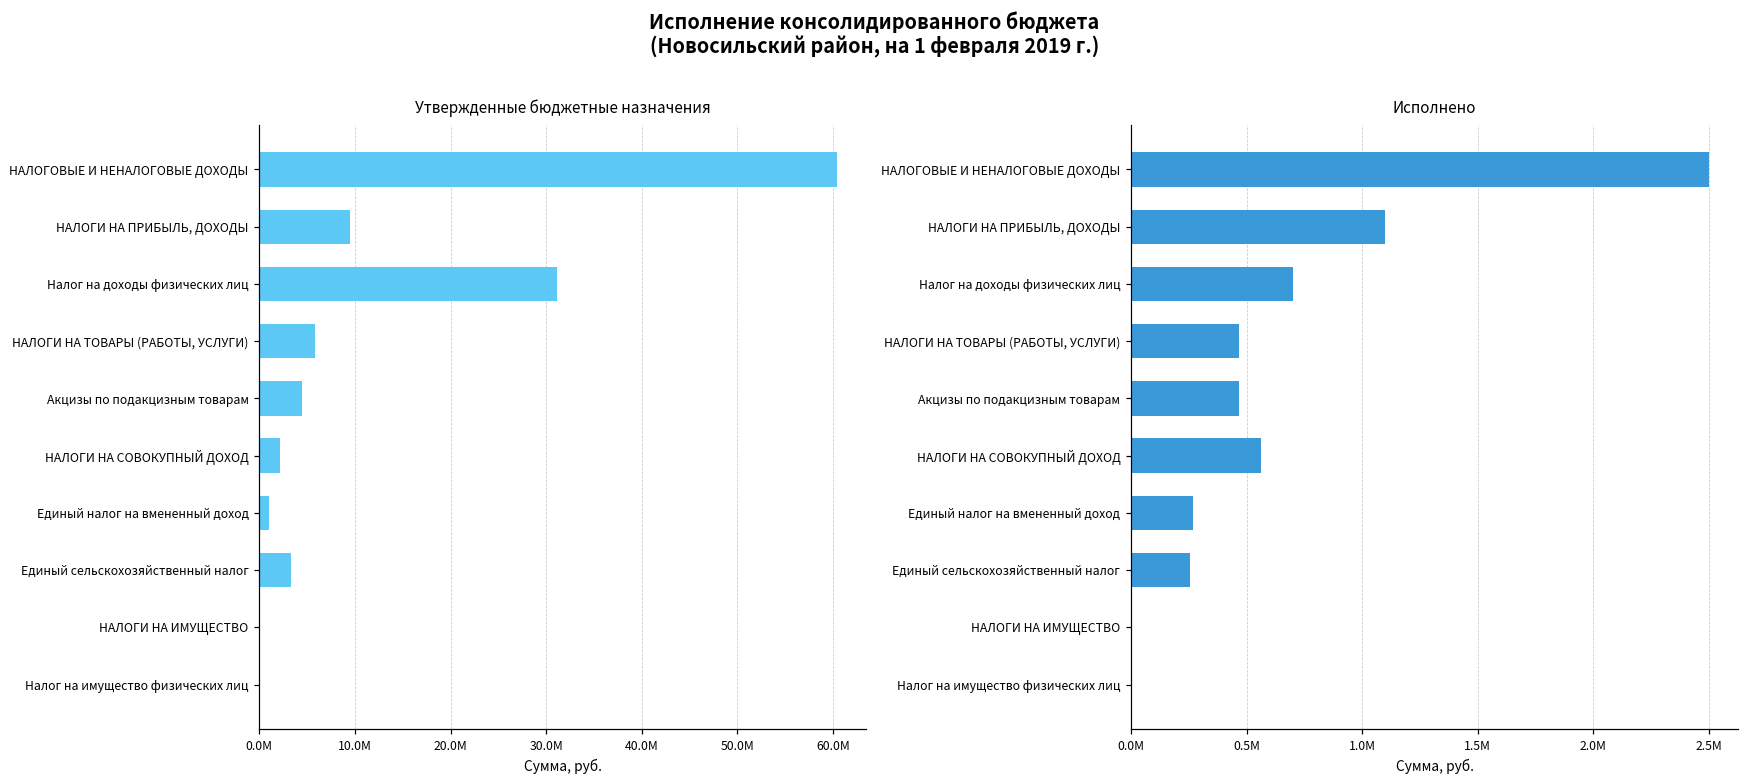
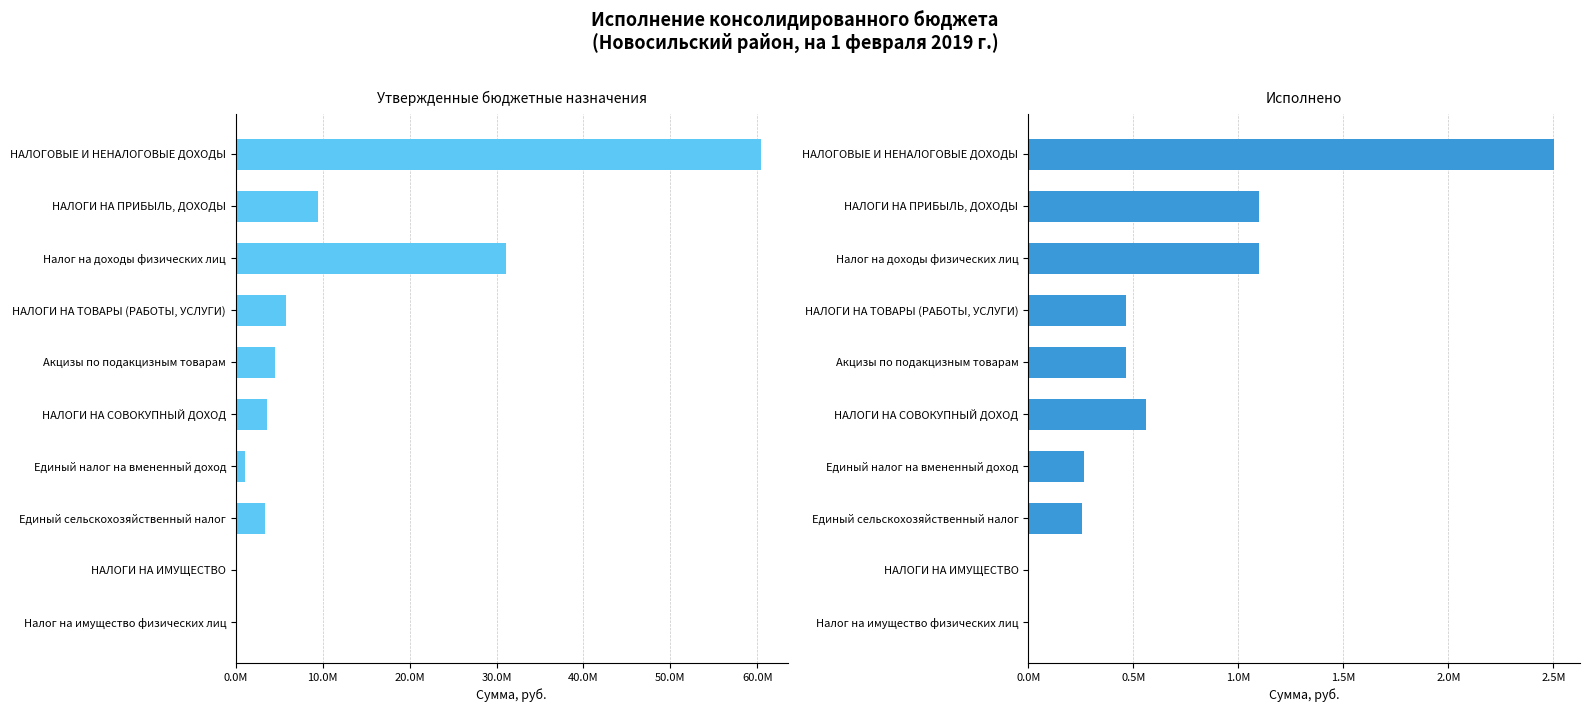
Утвержденные бюджетные назначения, НАЛОГИ НА СОВОКУПНЫЙ ДОХОД: 2М -> 4М
Исполнено, Налог на доходы физических лиц: 0.70М -> 1.10М
